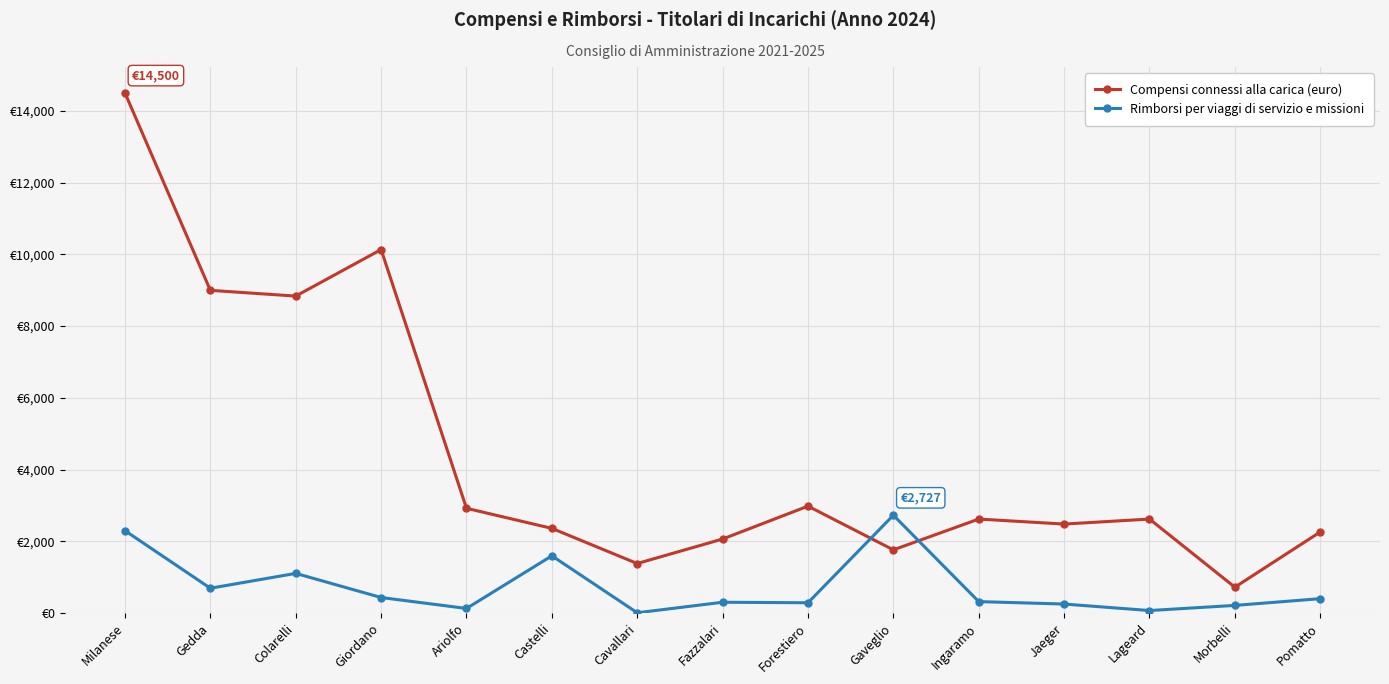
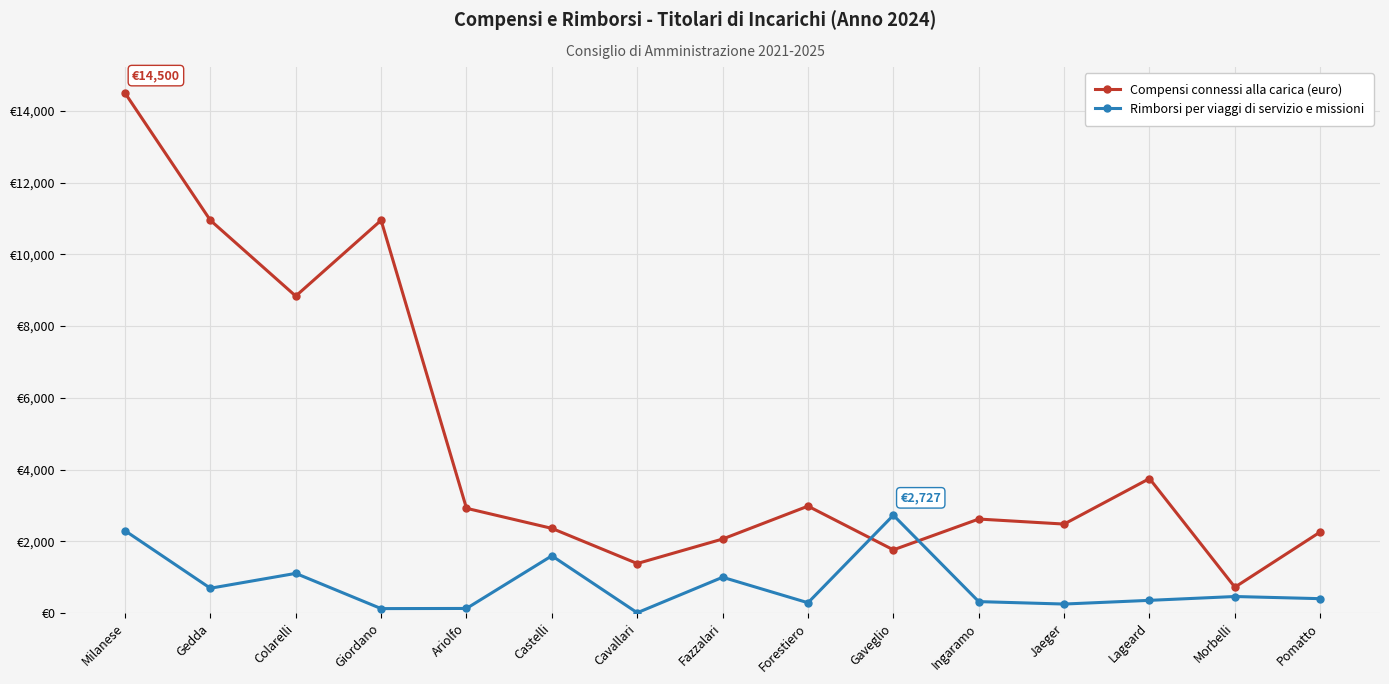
Compensi connessi alla carica (euro), Gedda: €9,000 -> €11,000
Compensi connessi alla carica (euro), Giordano: €10,100 -> €11,000
Rimborsi per viaggi di servizio e missioni, Giordano: €400 -> €100
Rimborsi per viaggi di servizio e missioni, Fazzalari: €300 -> €1,000
Compensi connessi alla carica (euro), Lageard: €2,600 -> €3,700
Rimborsi per viaggi di servizio e missioni, Lageard: €100 -> €400
Rimborsi per viaggi di servizio e missioni, Morbelli: €200 -> €500
